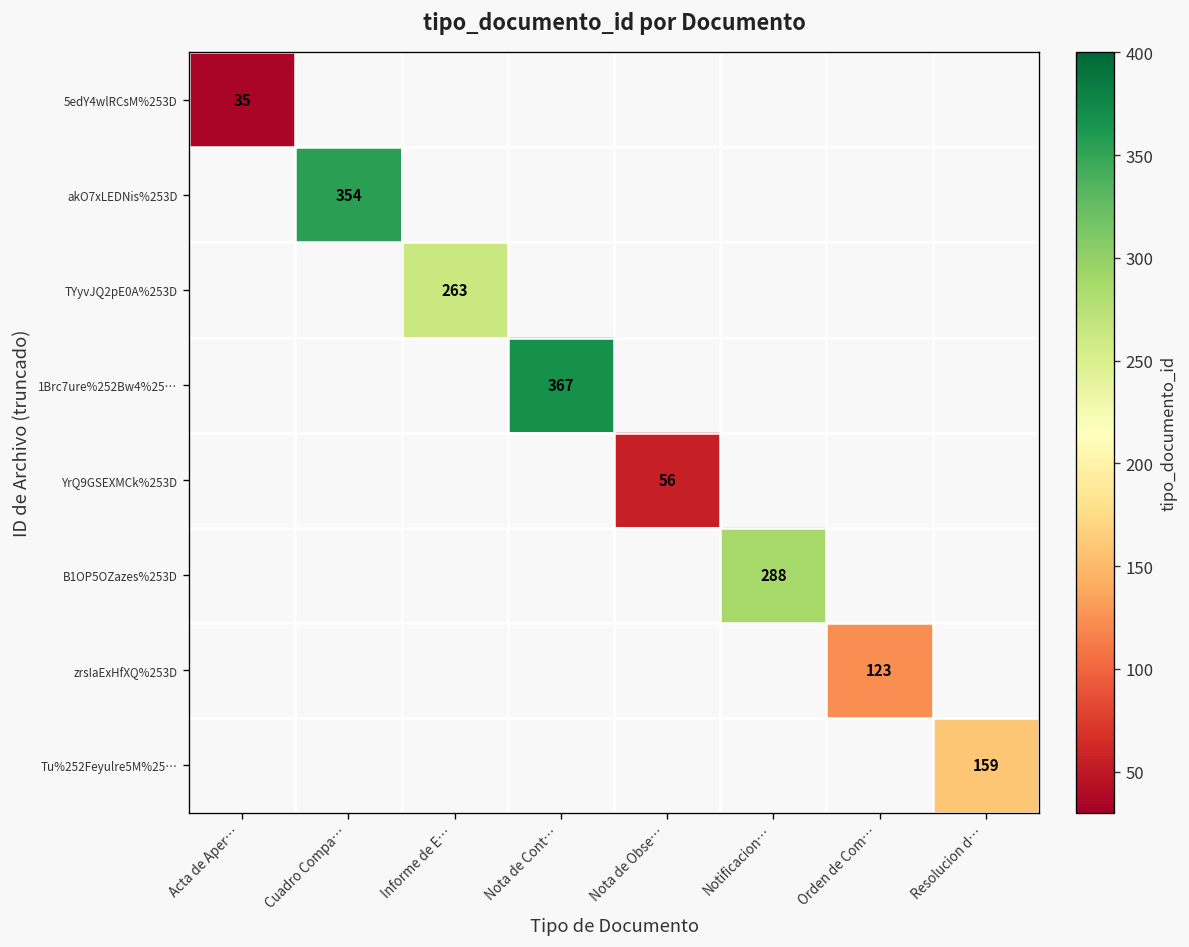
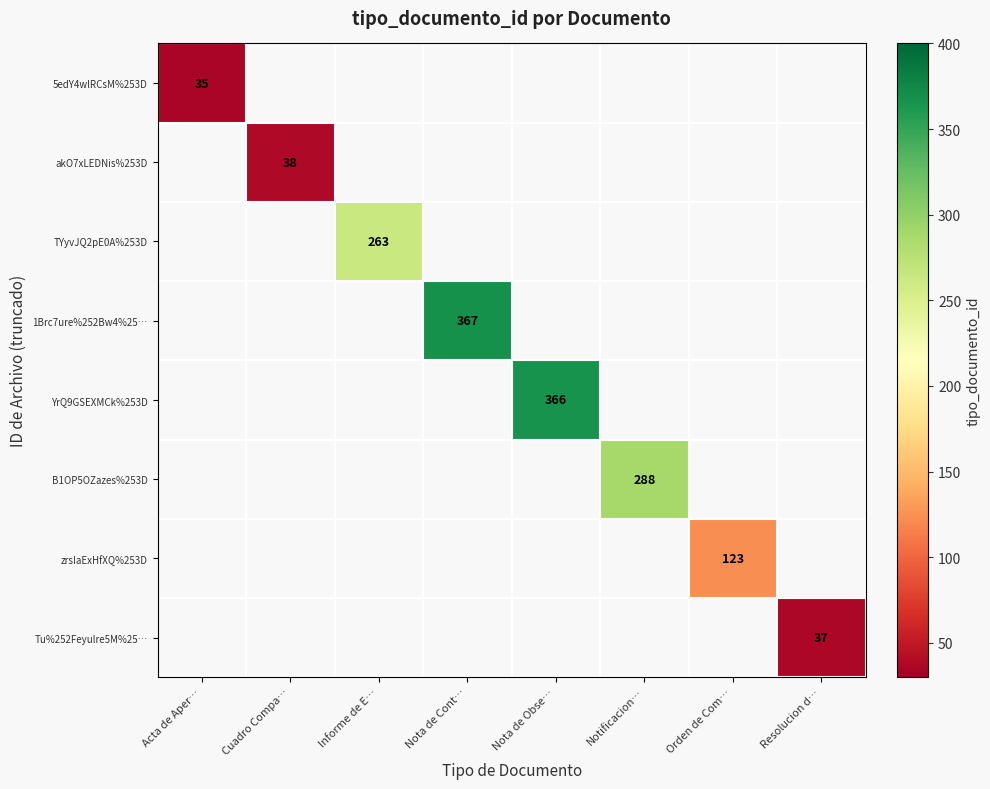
akO7xLEDNis%253D, Cuadro Compa…: 354 -> 38
YrQ9GSEXMCk%253D, Nota de Obse…: 56 -> 366
Tu%252Feyulre5M%25…, Resolucion d…: 159 -> 37
